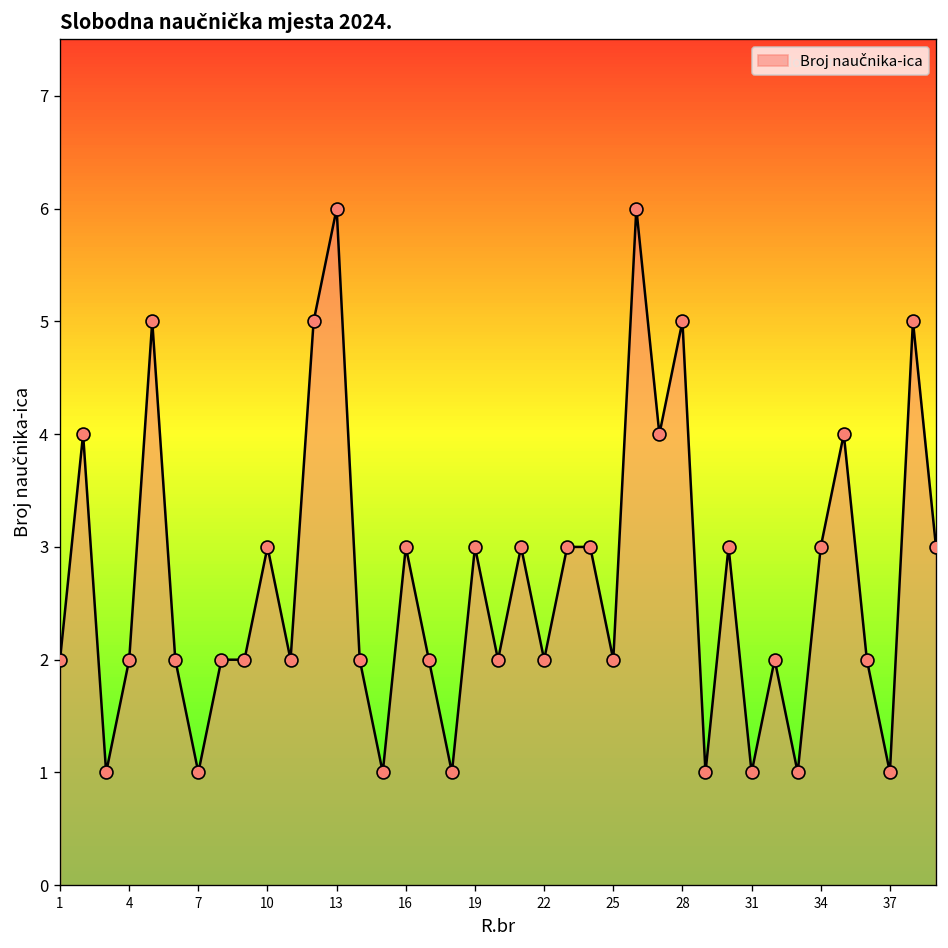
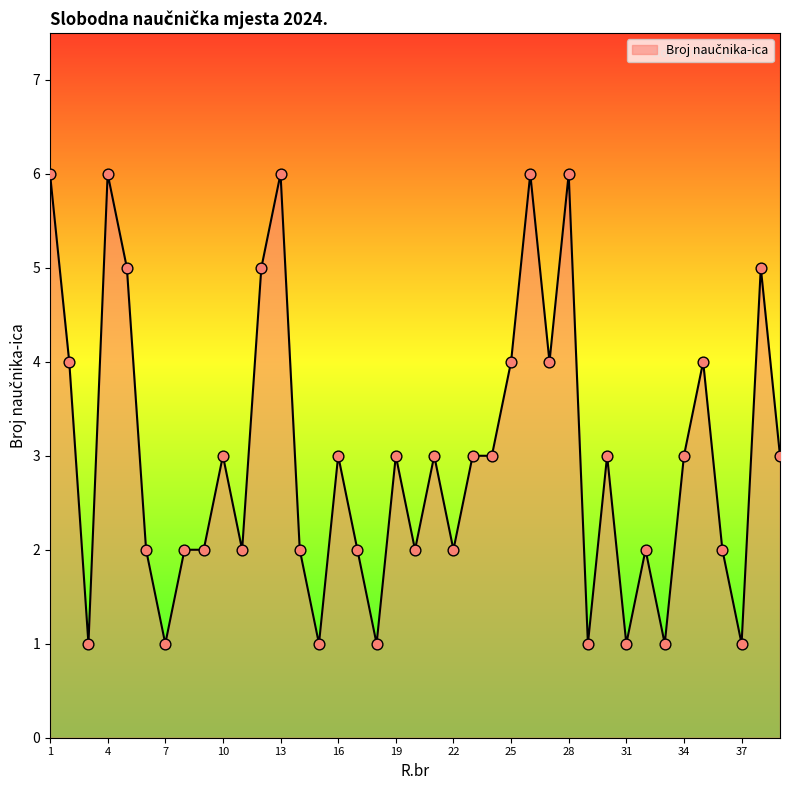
1: 2 -> 6
4: 2 -> 6
25: 2 -> 4
28: 5 -> 6
